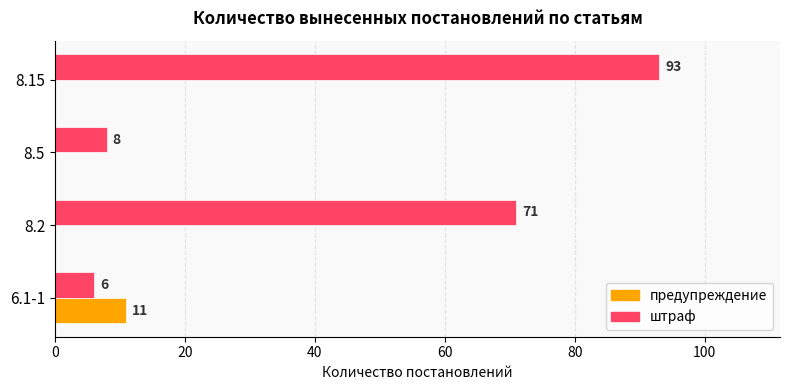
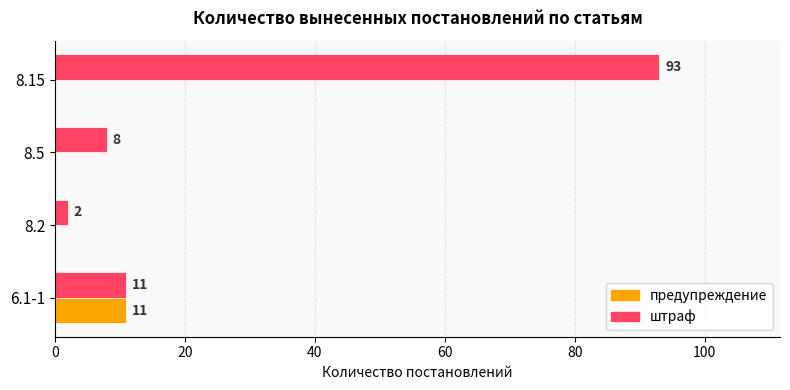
штраф, 8.2: 71 -> 2
штраф, 6.1-1: 6 -> 11
